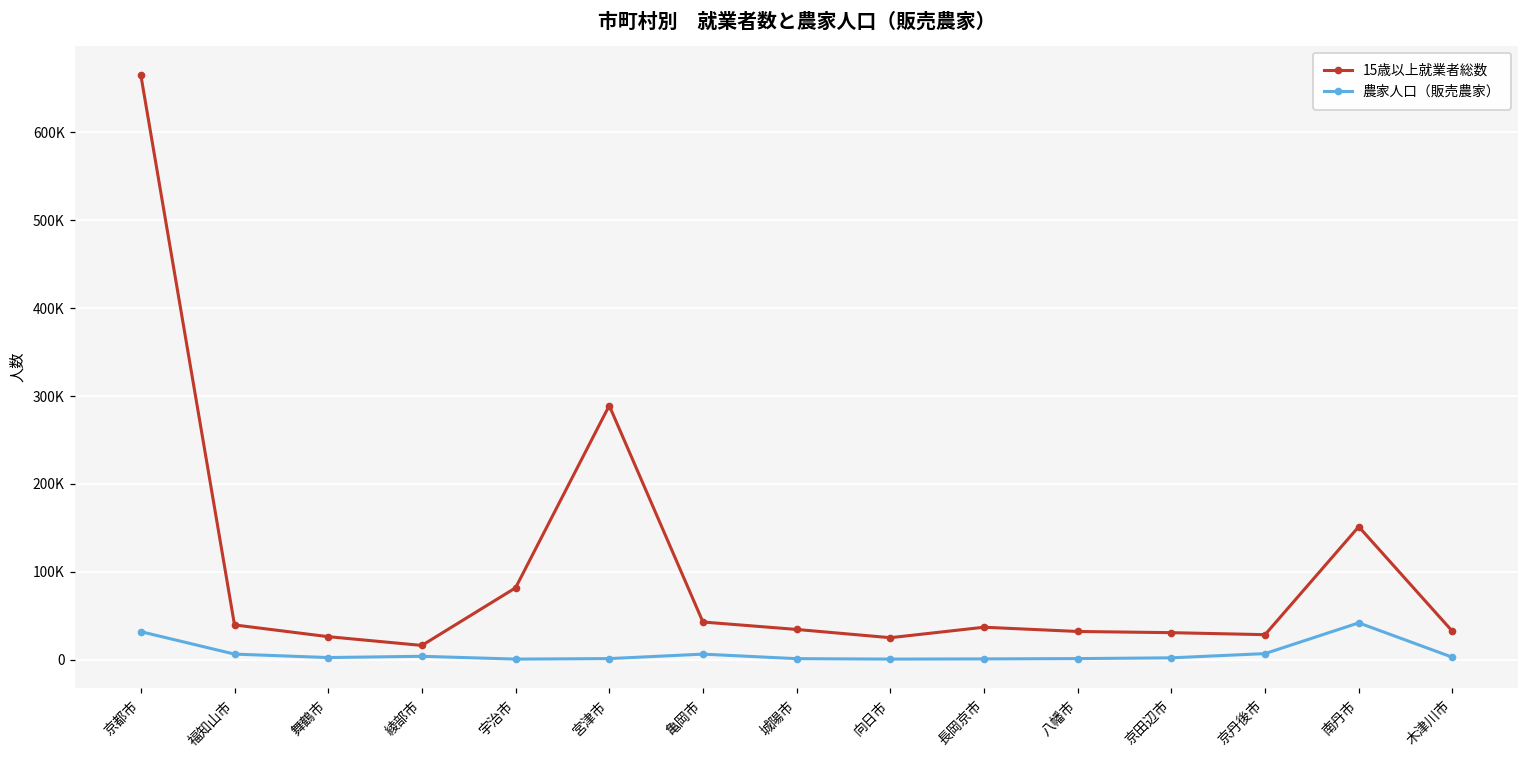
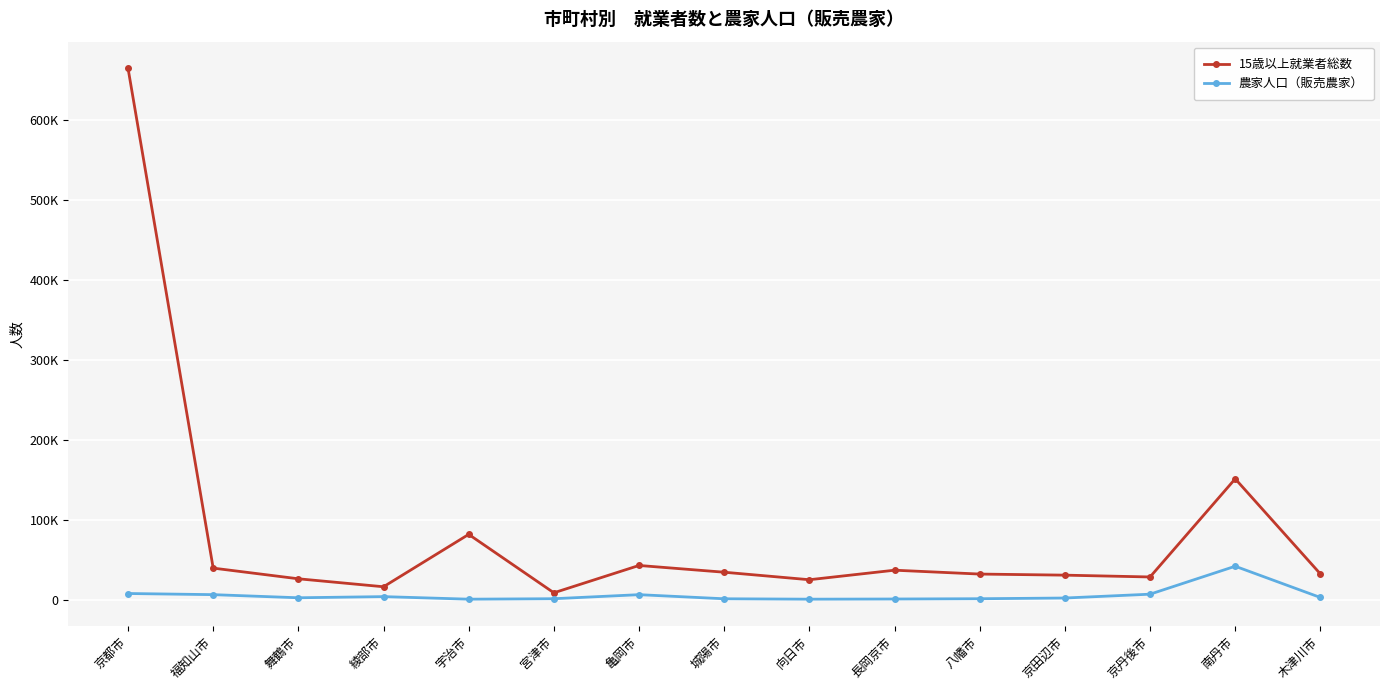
農家人口（販売農家）, 京都市: 30000 -> 10000
15歳以上就業者総数, 宮津市: 290000 -> 10000
